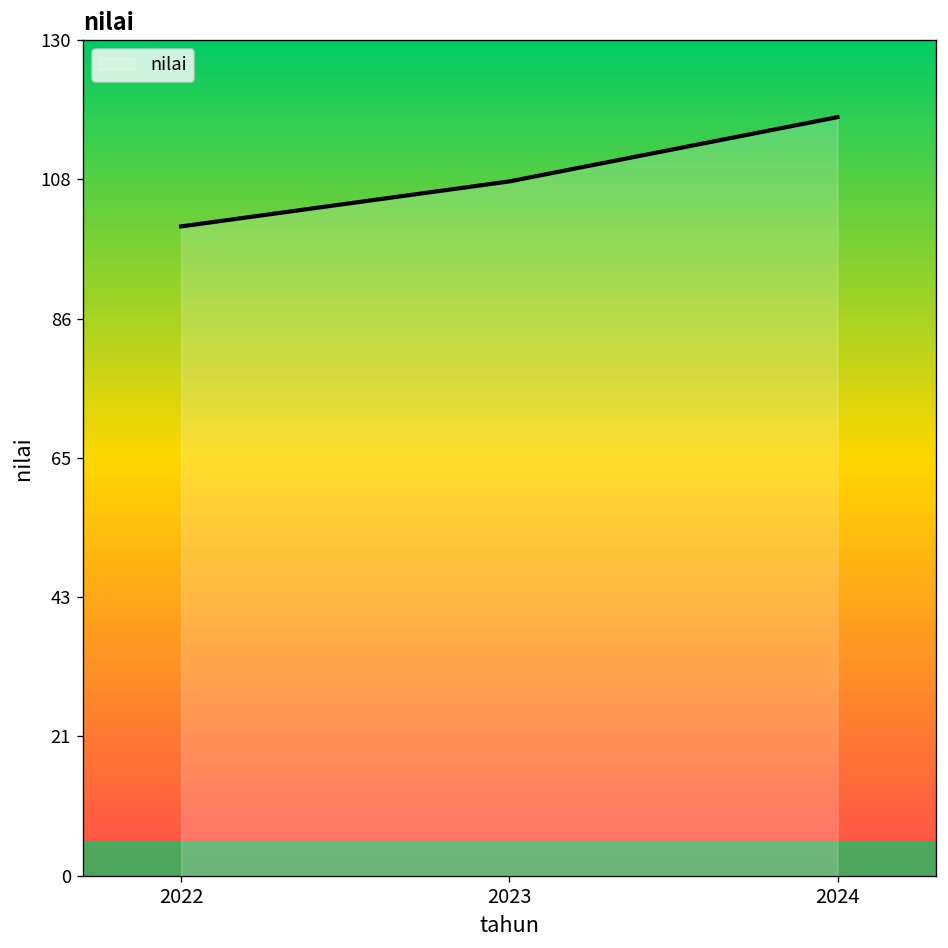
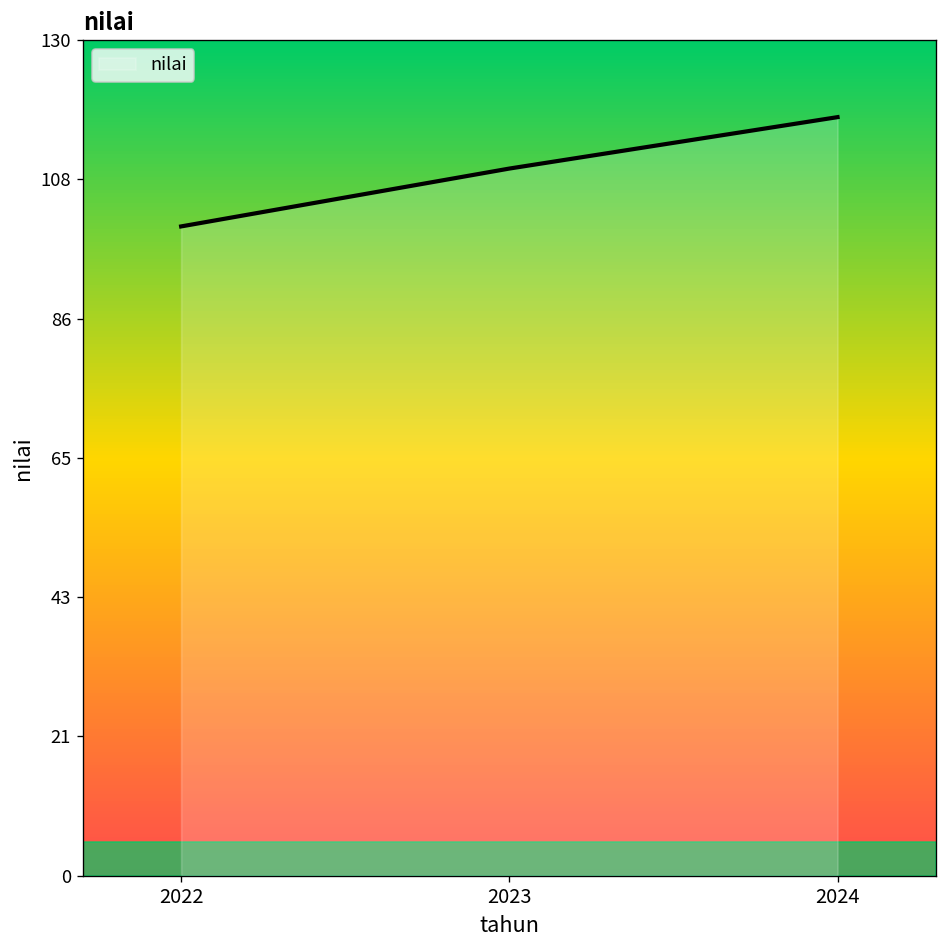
2023: 108 -> 110
